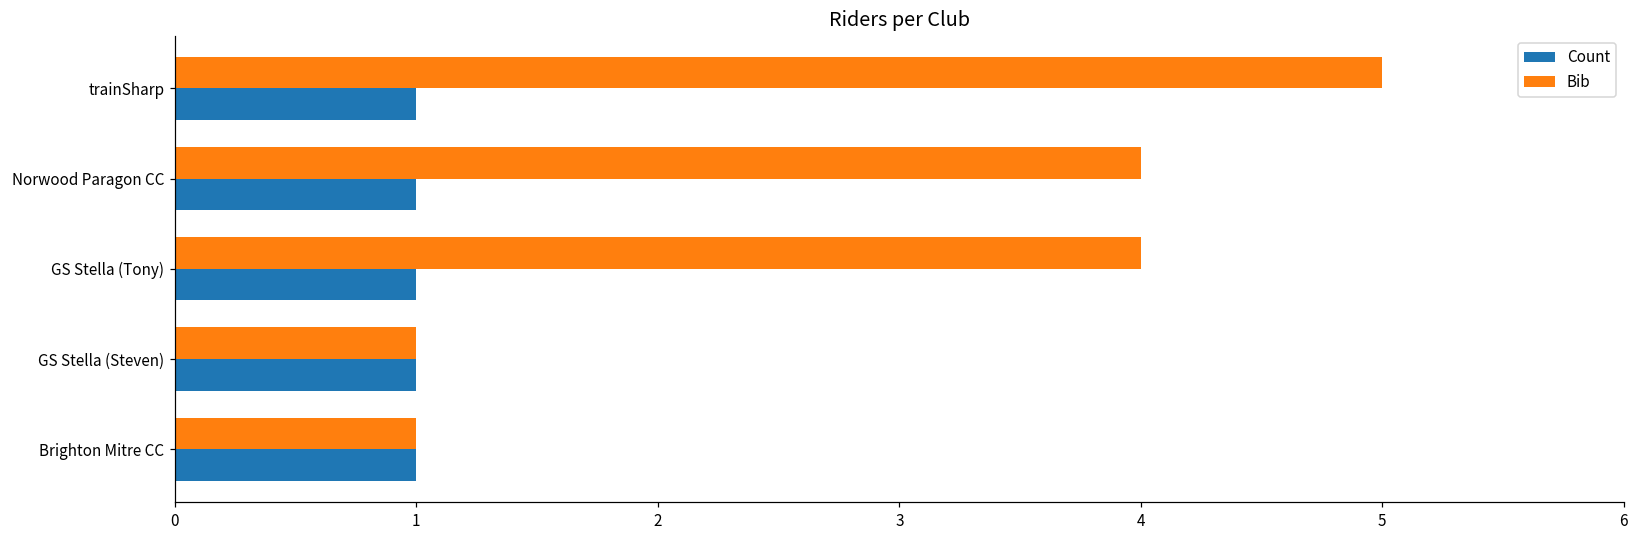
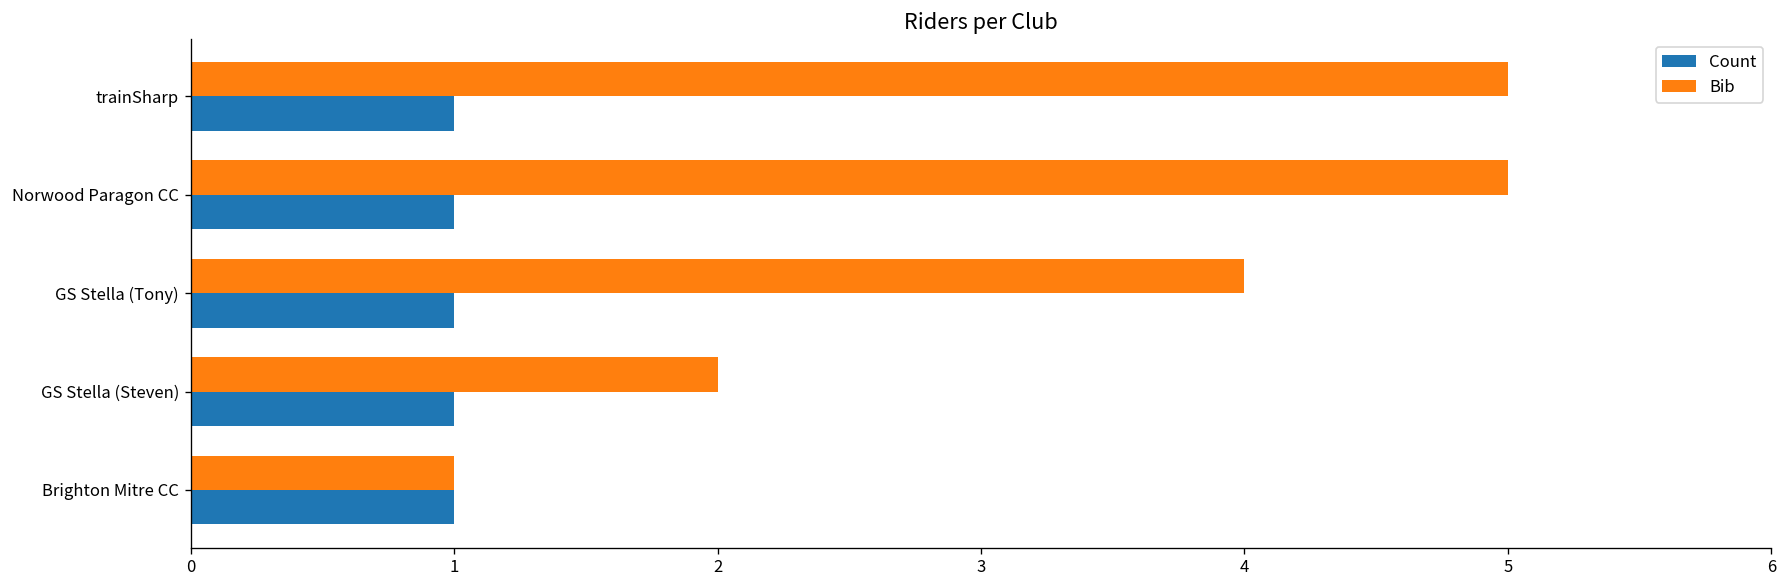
Bib, Norwood Paragon CC: 4 -> 5
Bib, GS Stella (Steven): 1 -> 2
